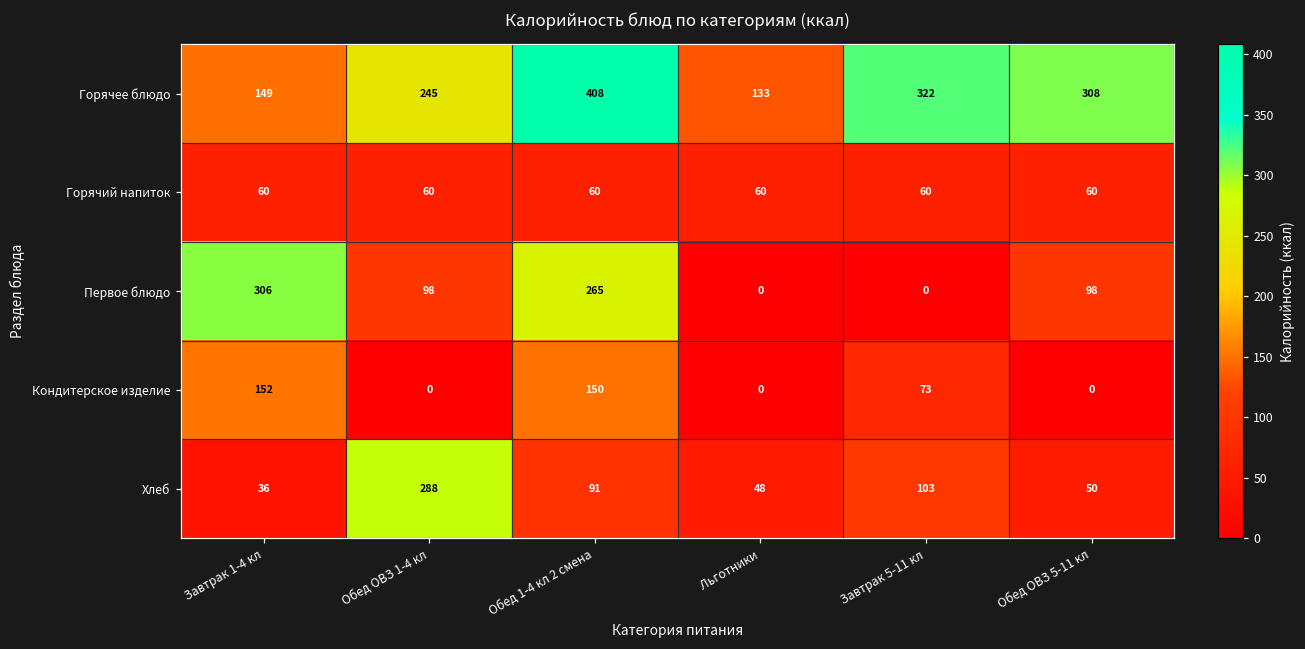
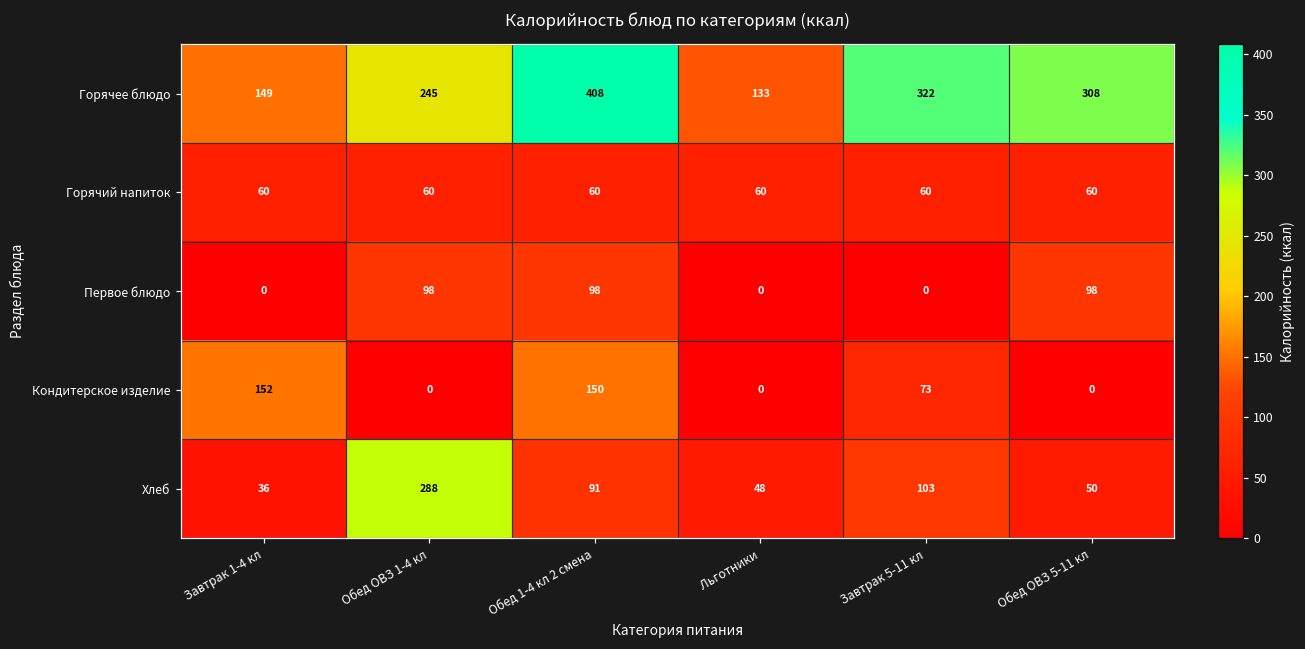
Первое блюдо, Завтрак 1-4 кл: 306 -> 0
Первое блюдо, Обед 1-4 кл 2 смена: 265 -> 98
